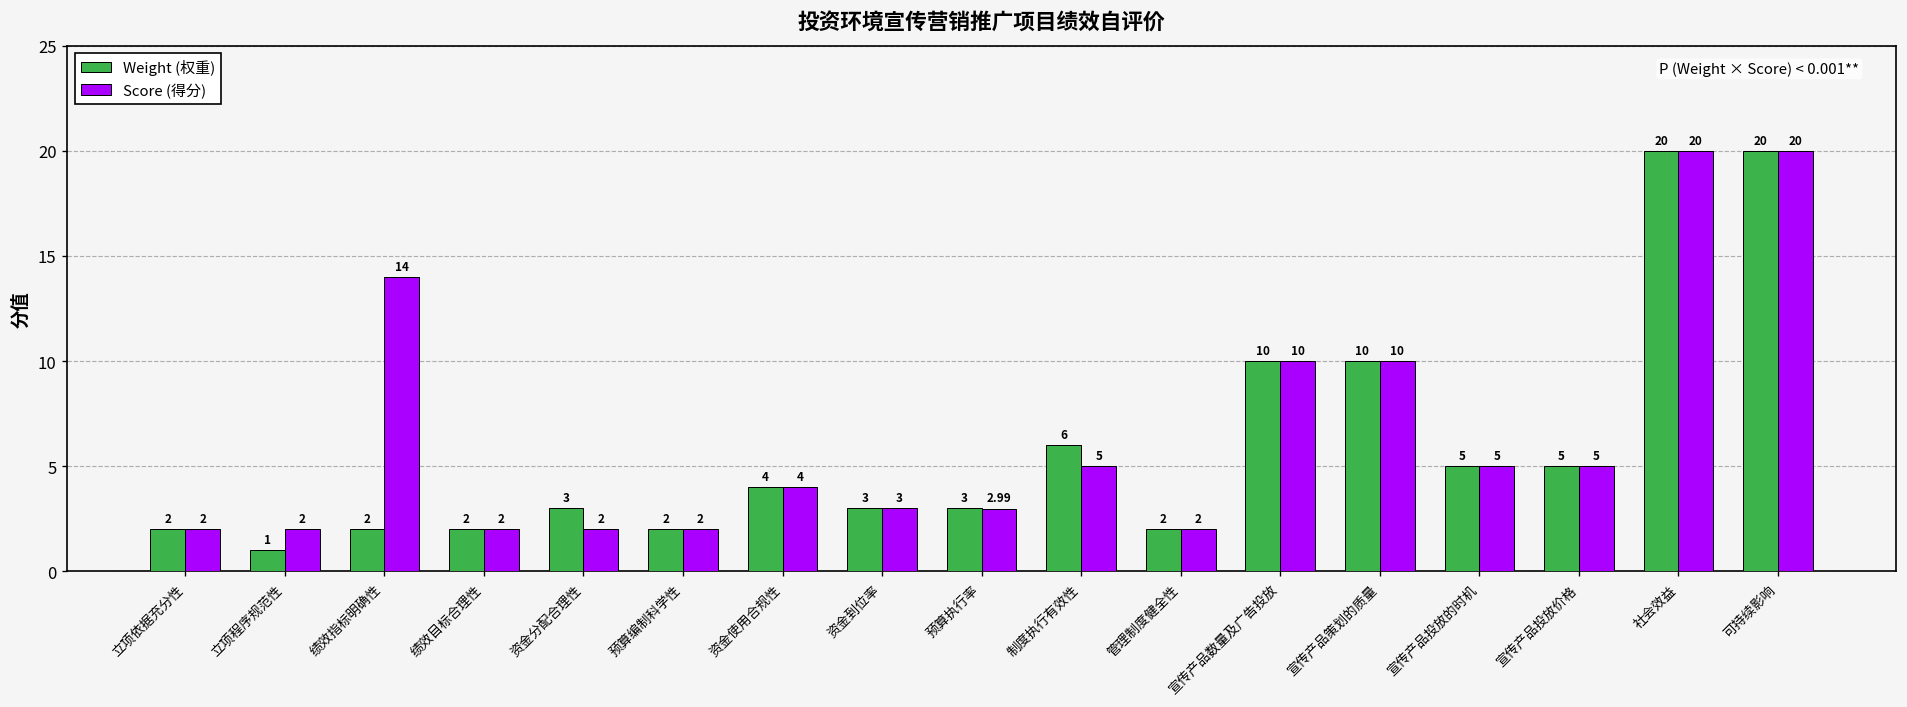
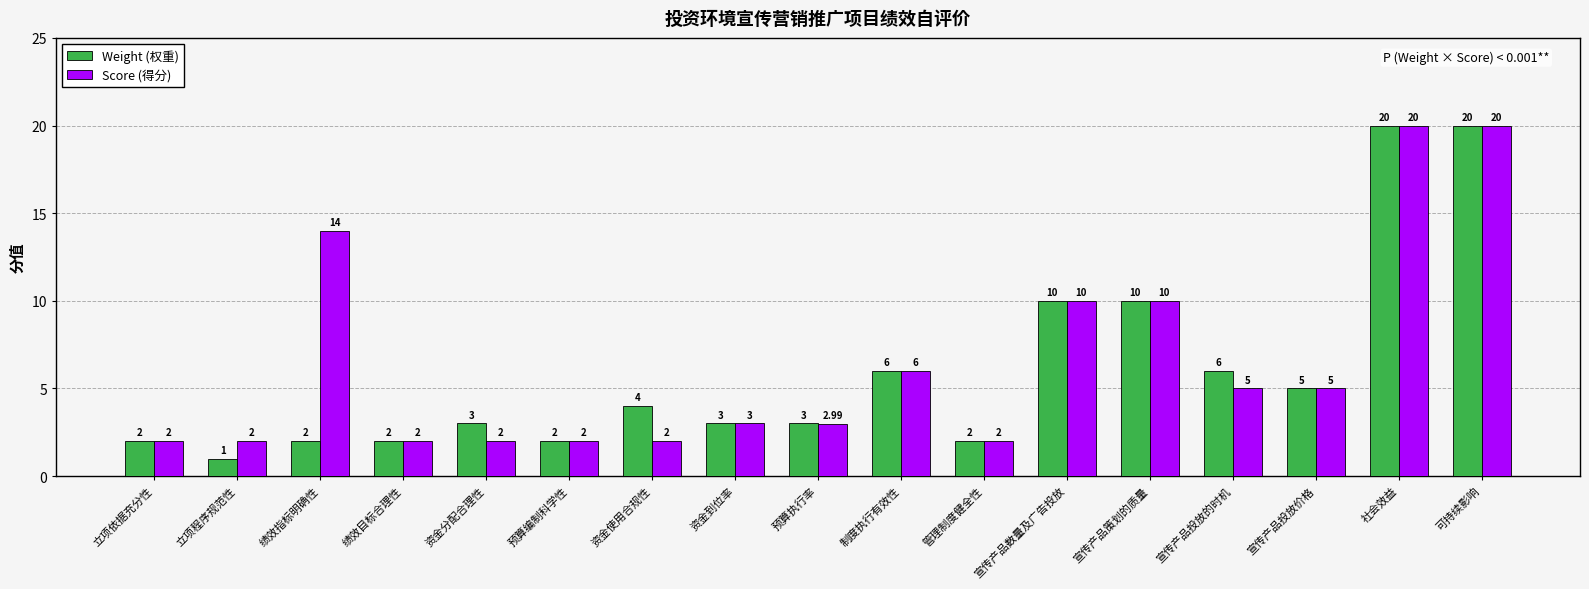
Score (得分), 资金使用合规性: 4 -> 2
Score (得分), 制度执行有效性: 5 -> 6
Weight (权重), 宣传产品投放的时机: 5 -> 6
